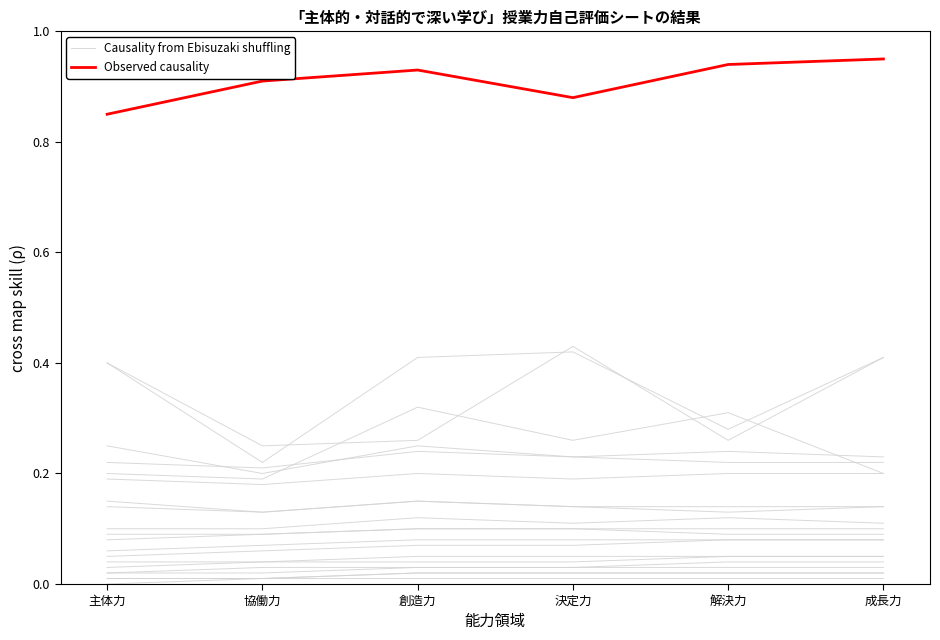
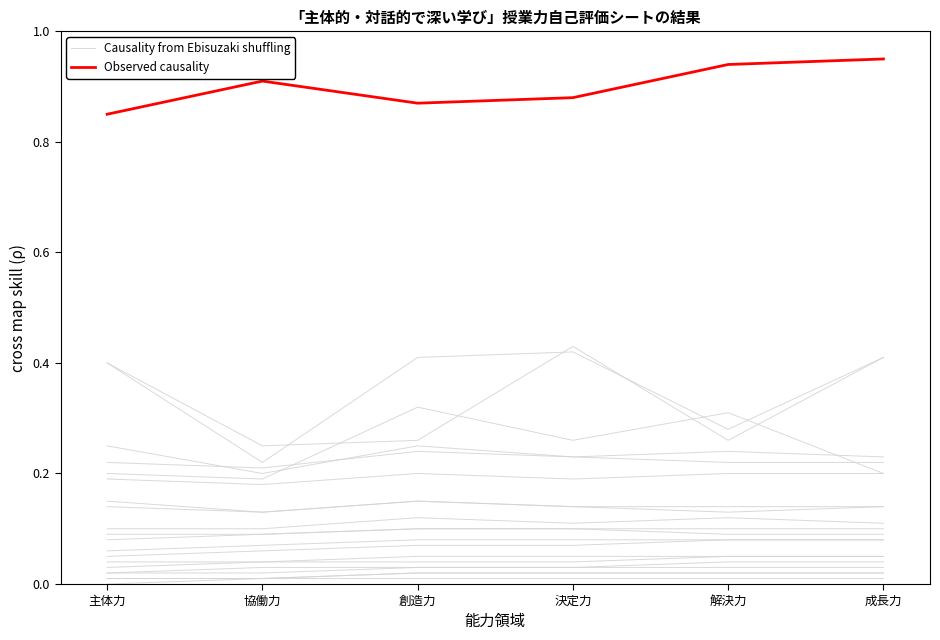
Observed causality, 創造力: 0.93 -> 0.87
